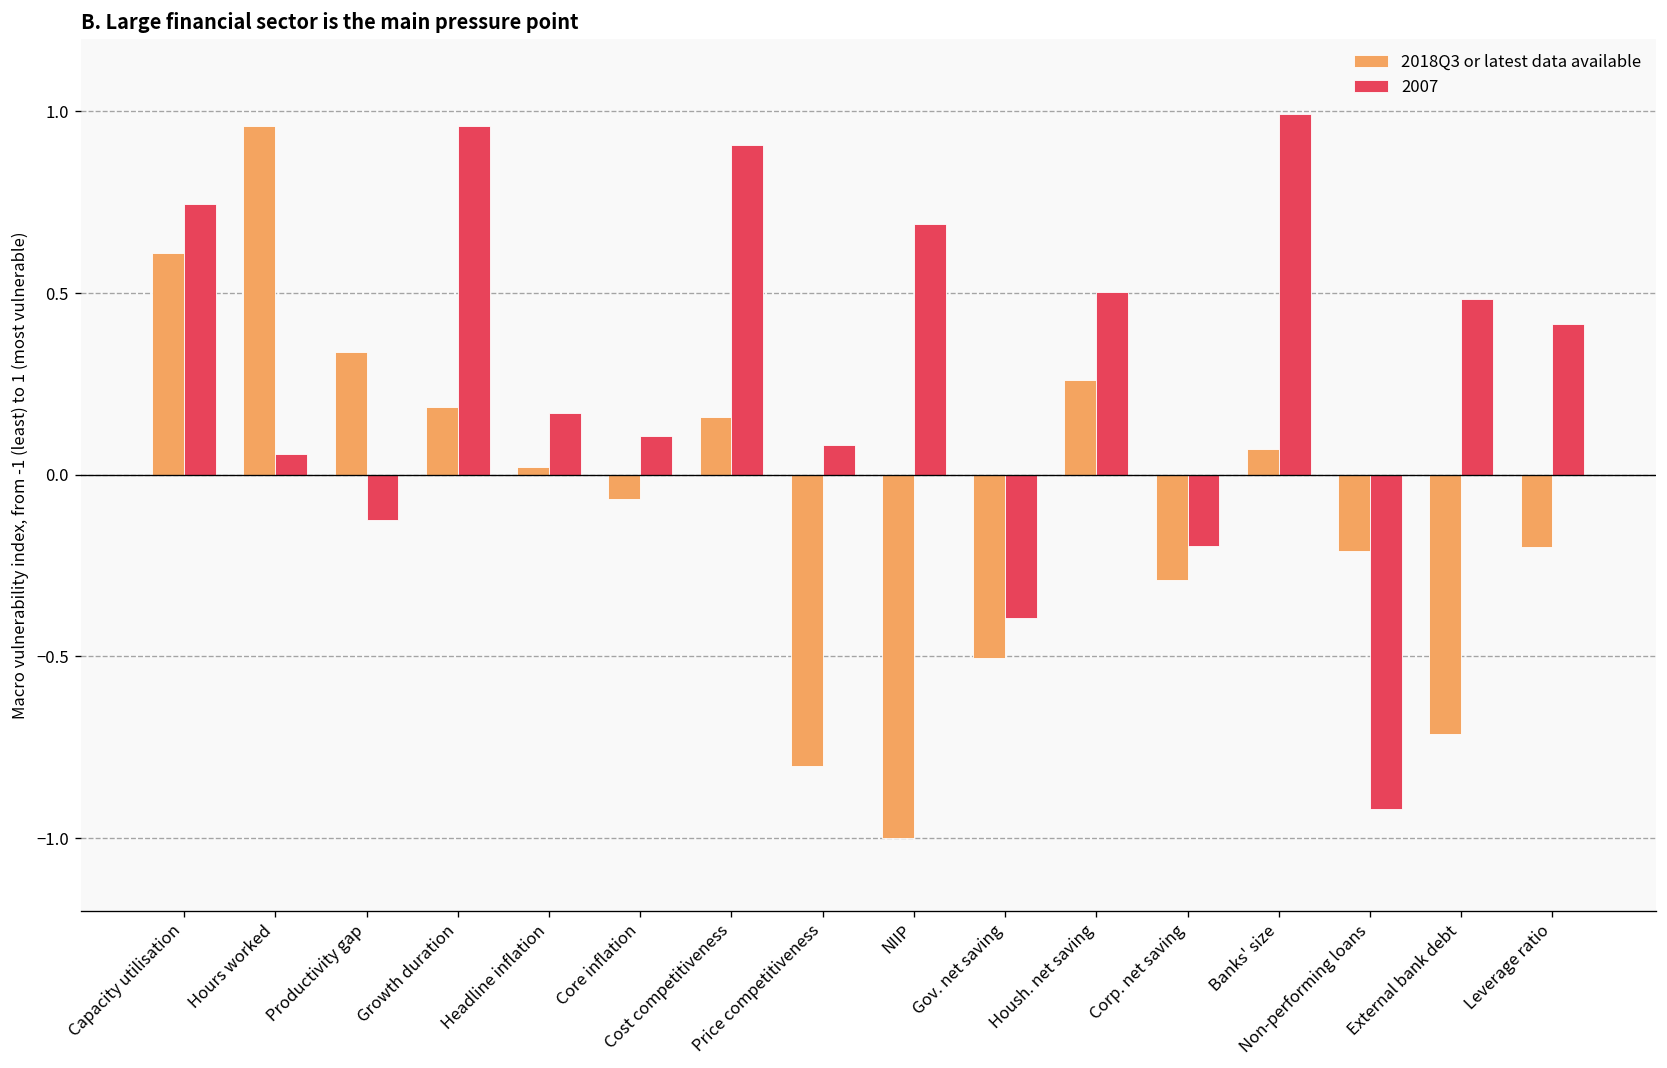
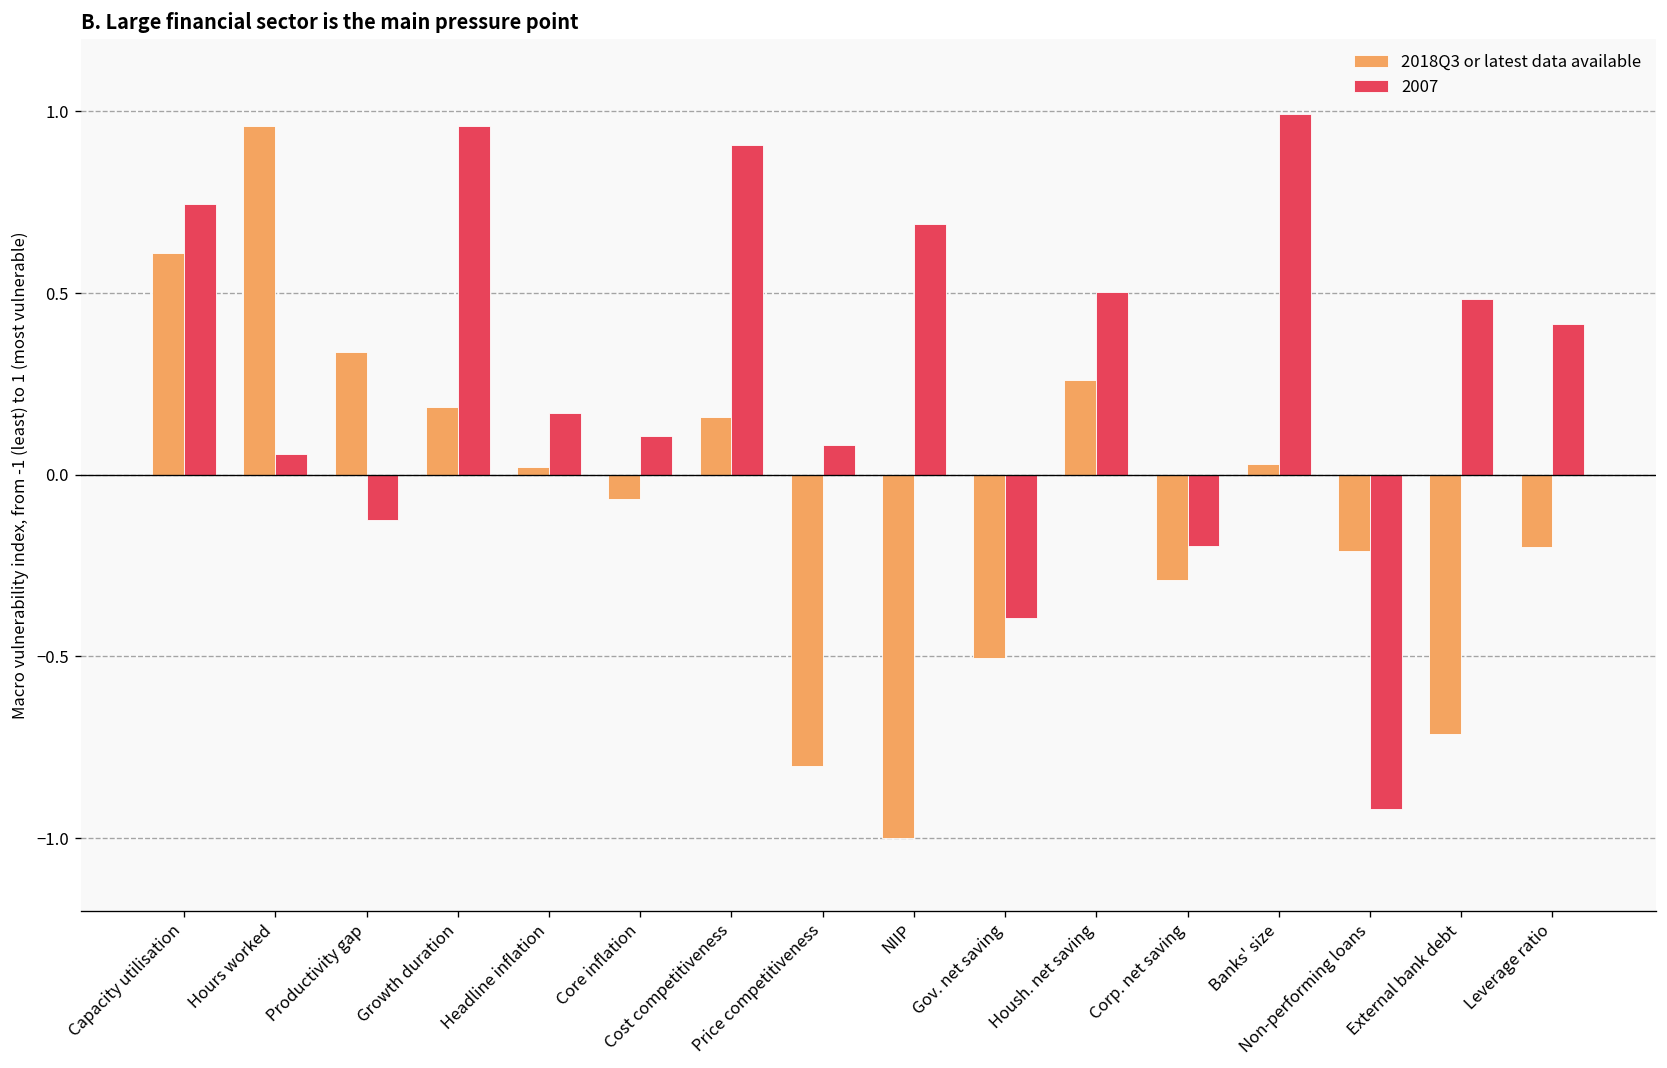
2018Q3 or latest data available, Banks' size: 0.07 -> 0.03
